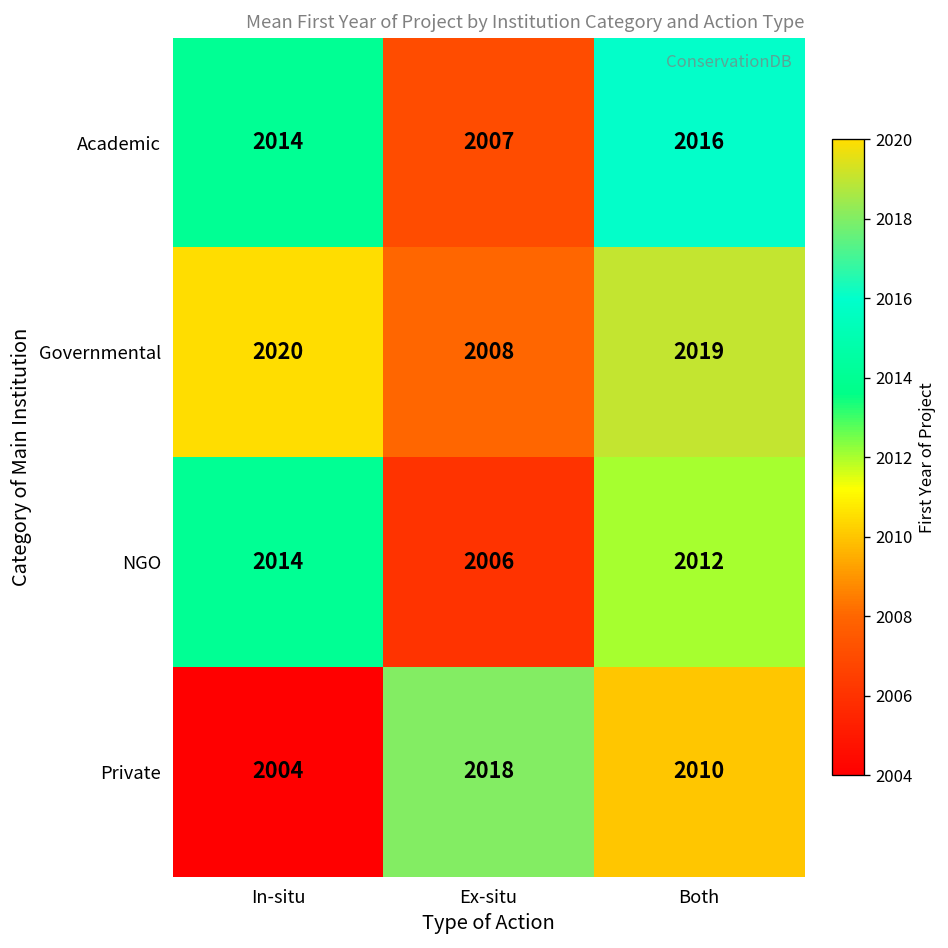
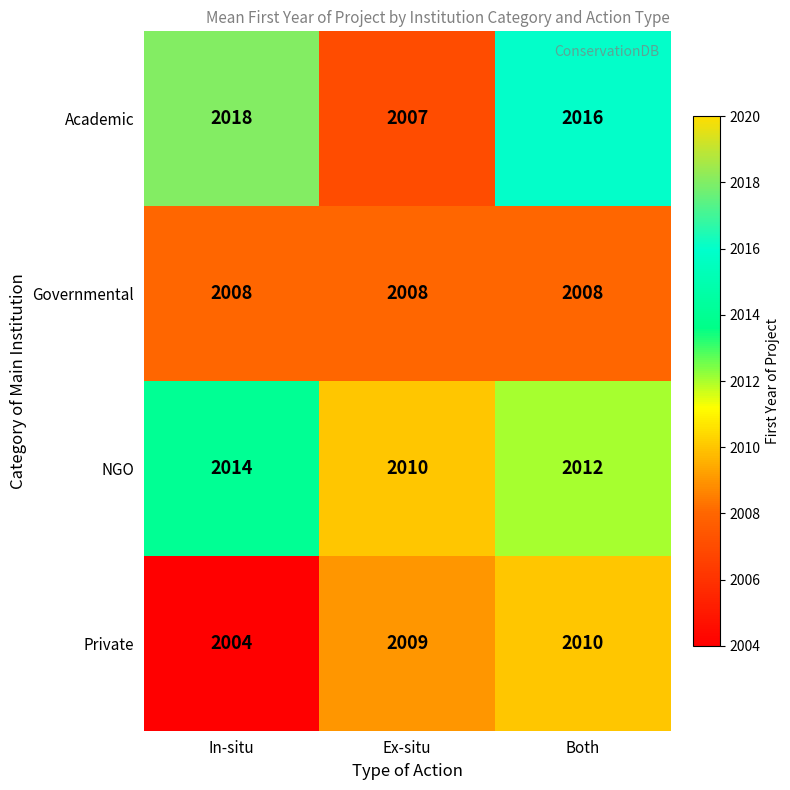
Academic, In-situ: 2014 -> 2018
Governmental, In-situ: 2020 -> 2008
Governmental, Both: 2019 -> 2008
NGO, Ex-situ: 2006 -> 2010
Private, Ex-situ: 2018 -> 2009
